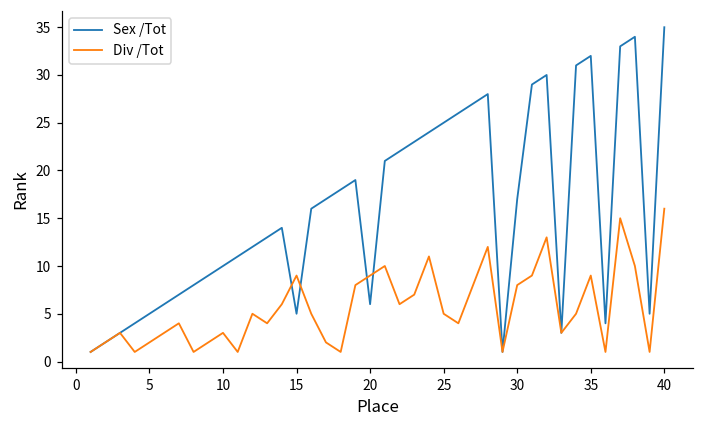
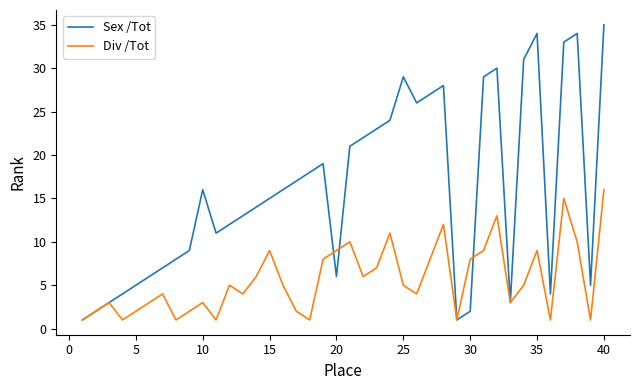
Sex /Tot, 10: 10 -> 16
Sex /Tot, 15: 5 -> 15
Sex /Tot, 25: 25 -> 29
Sex /Tot, 30: 17 -> 2
Sex /Tot, 35: 32 -> 34
